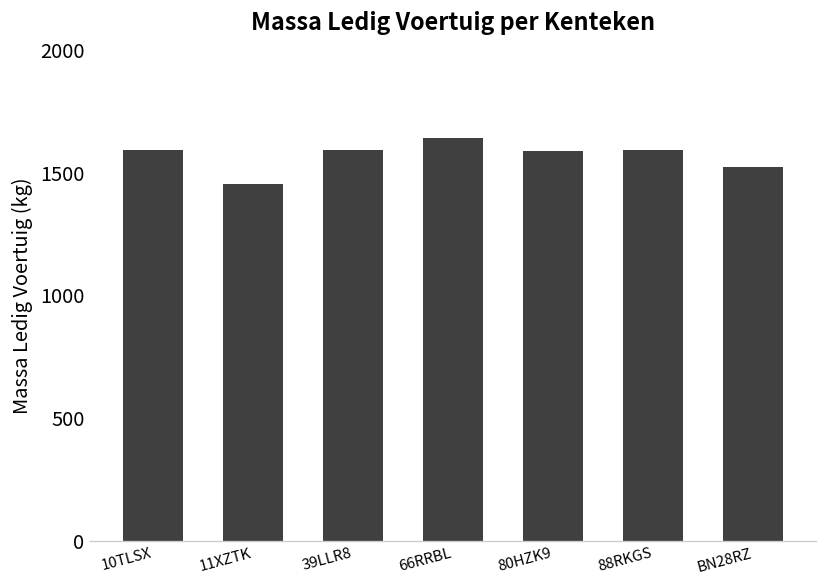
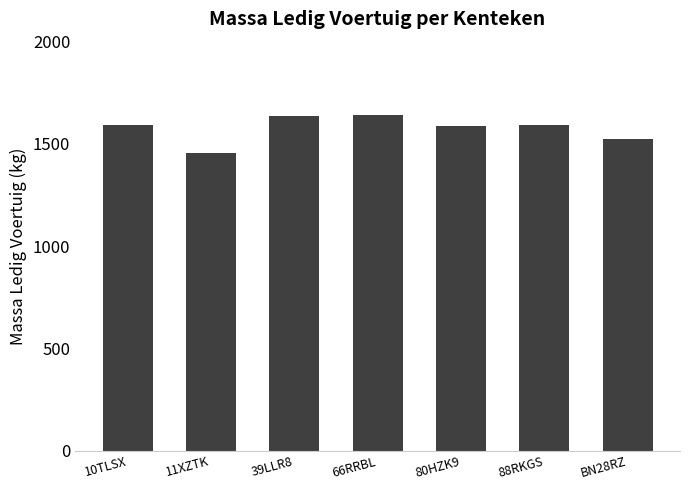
39LLR8: 1590 -> 1640
